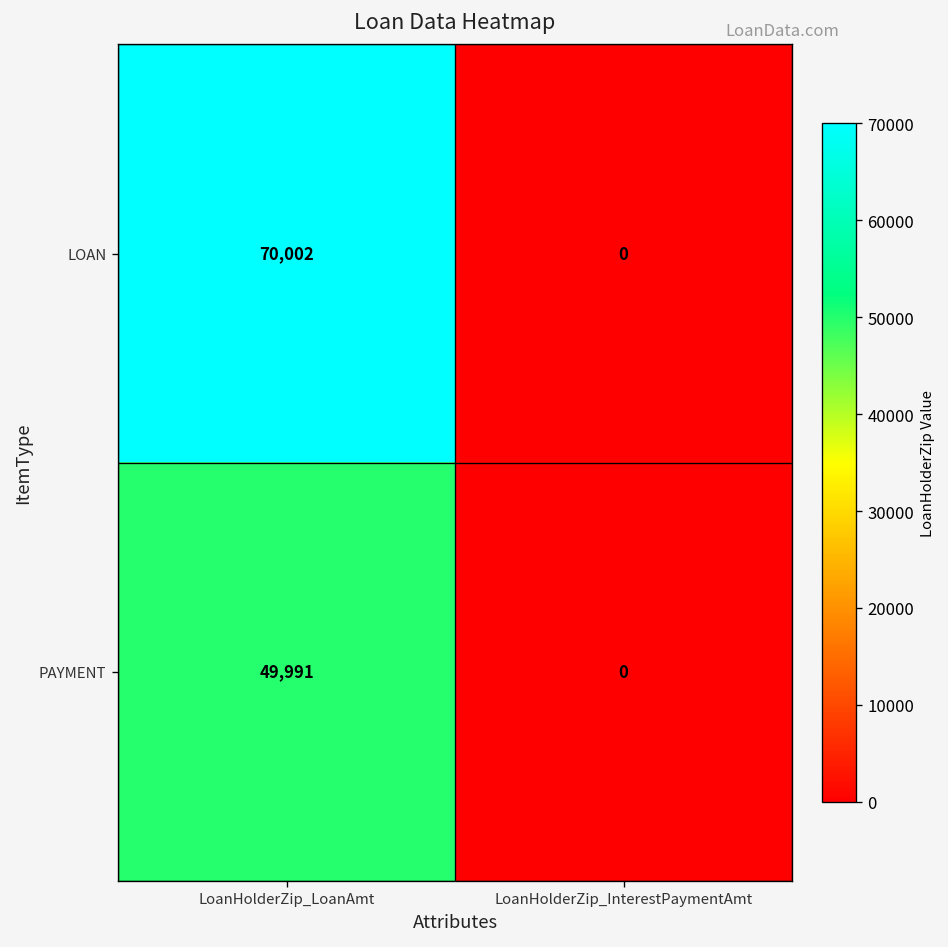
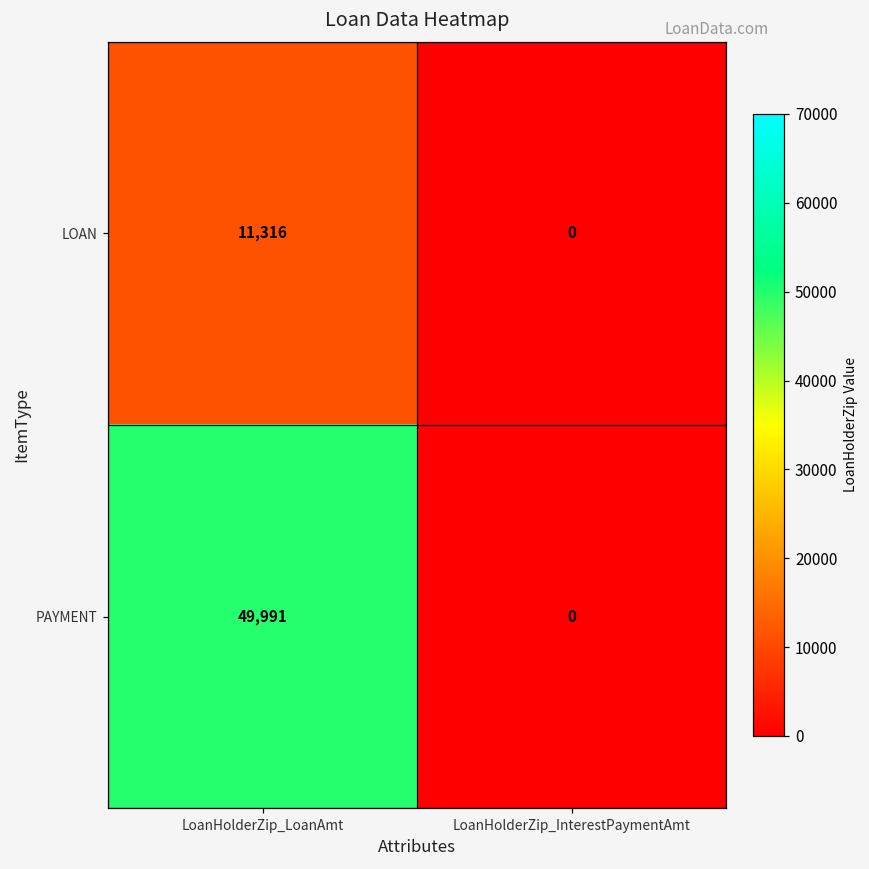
LOAN, LoanHolderZip_LoanAmt: 70,002 -> 11,316
